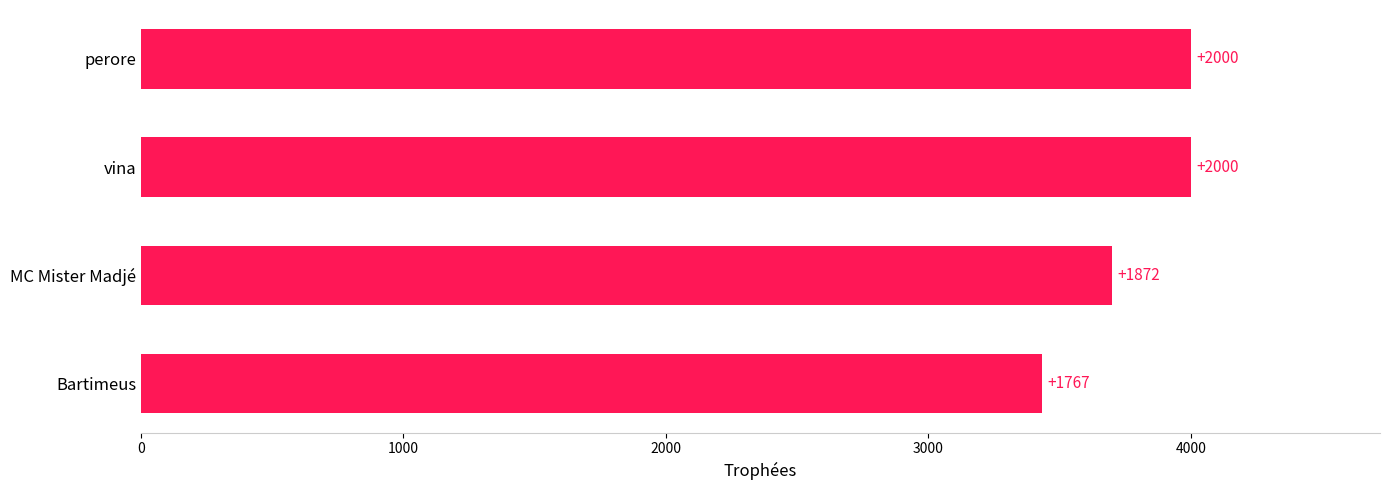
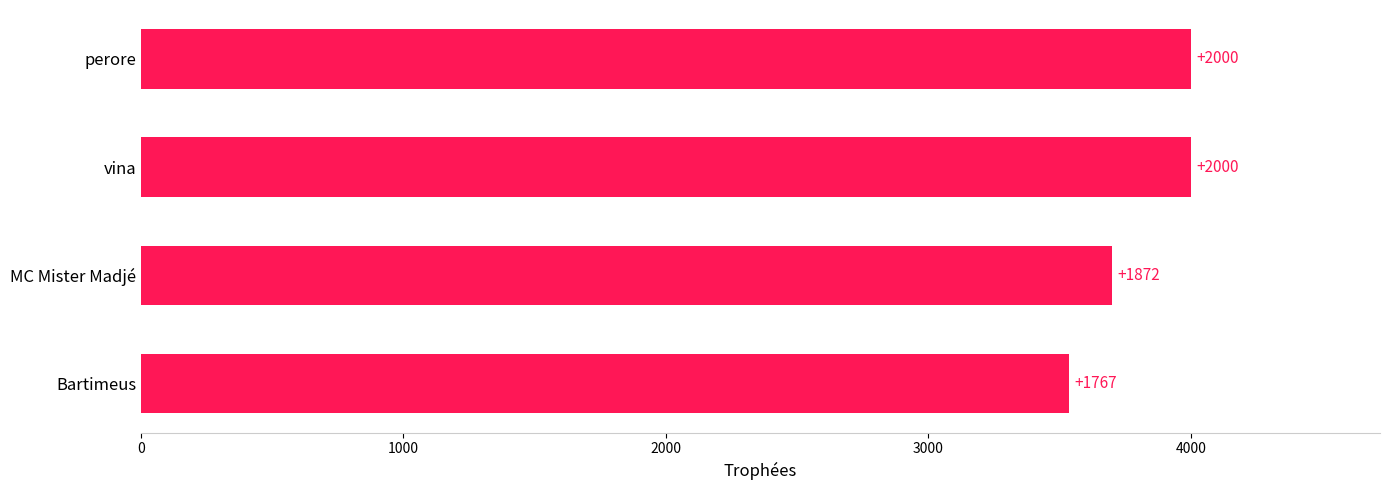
Bartimeus: 3440 -> 3540
